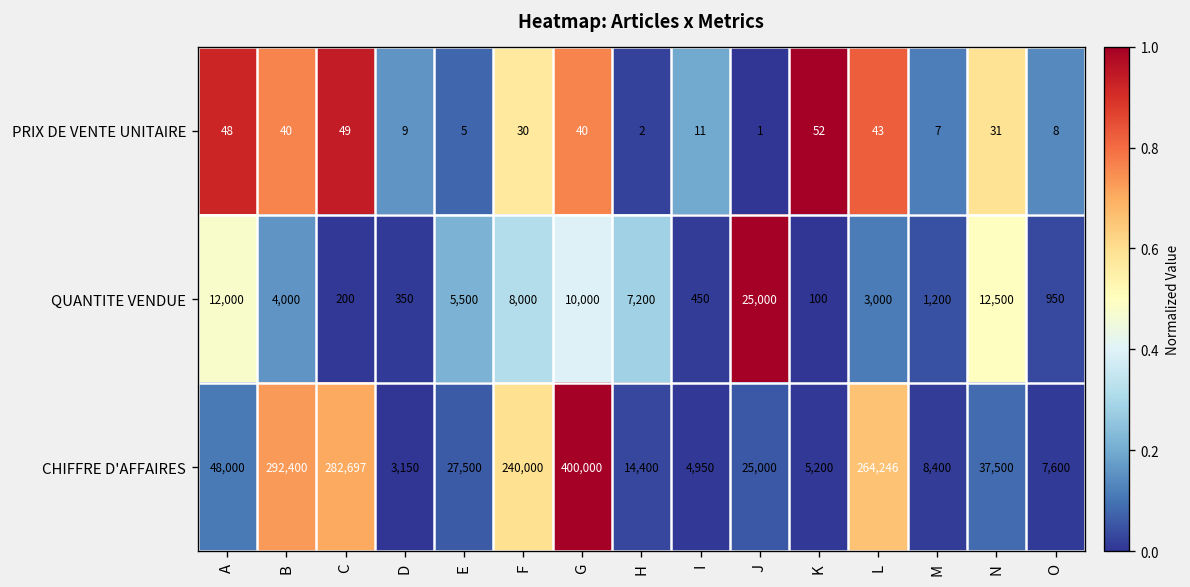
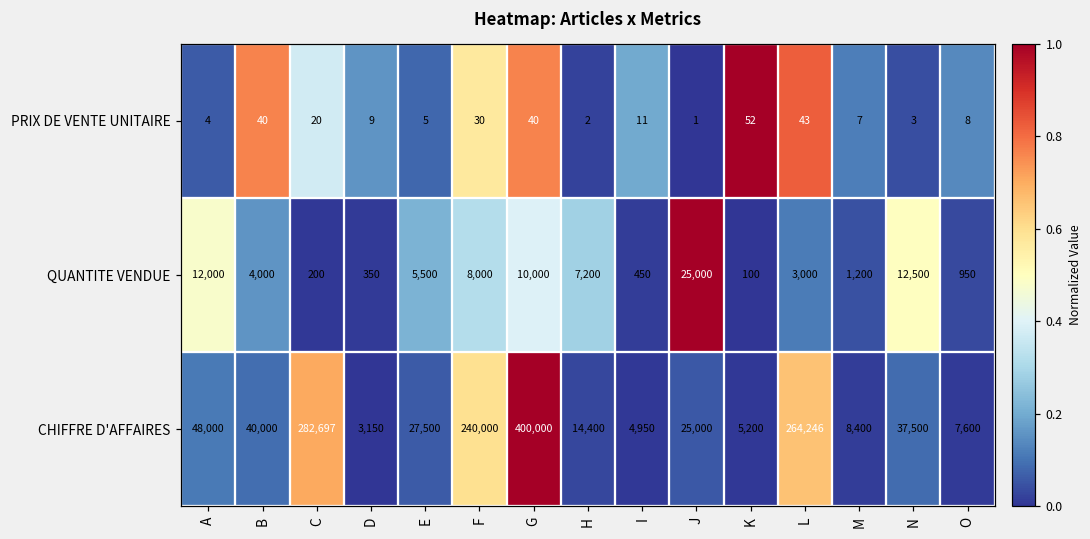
PRIX DE VENTE UNITAIRE, A: 48 -> 4
PRIX DE VENTE UNITAIRE, C: 49 -> 20
PRIX DE VENTE UNITAIRE, N: 31 -> 3
CHIFFRE D'AFFAIRES, B: 292,400 -> 40,000
